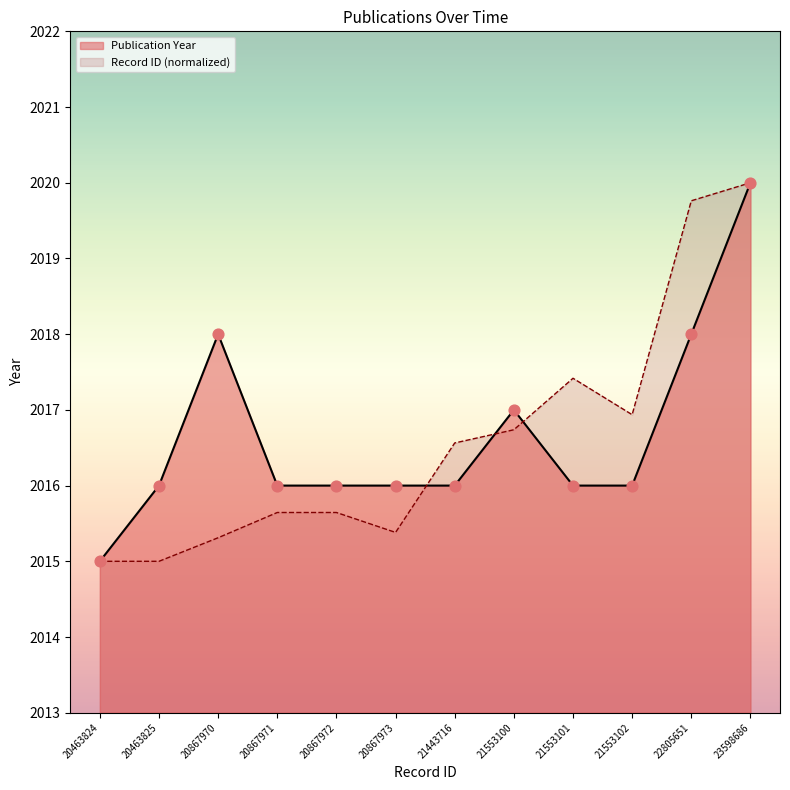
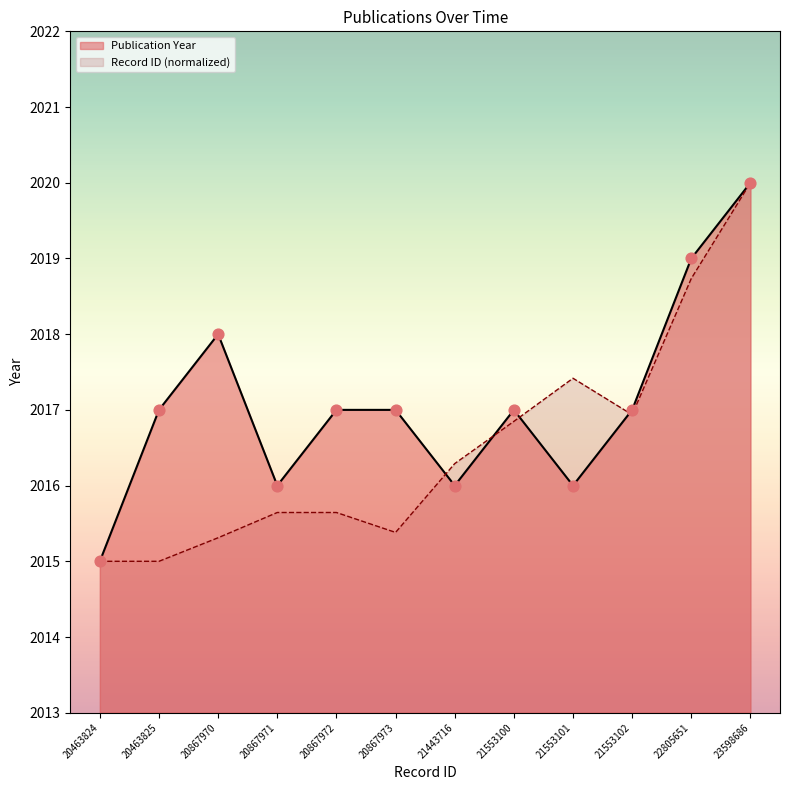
Publication Year, 20463825: 2016 -> 2017
Publication Year, 20867972: 2016 -> 2017
Publication Year, 20867973: 2016 -> 2017
Record ID (normalized), 21443716: 2016.6 -> 2016.3
Record ID (normalized), 21553100: 2016.7 -> 2016.8
Publication Year, 21553102: 2016 -> 2017
Publication Year, 22805651: 2018 -> 2019
Record ID (normalized), 22805651: 2019.8 -> 2018.7
